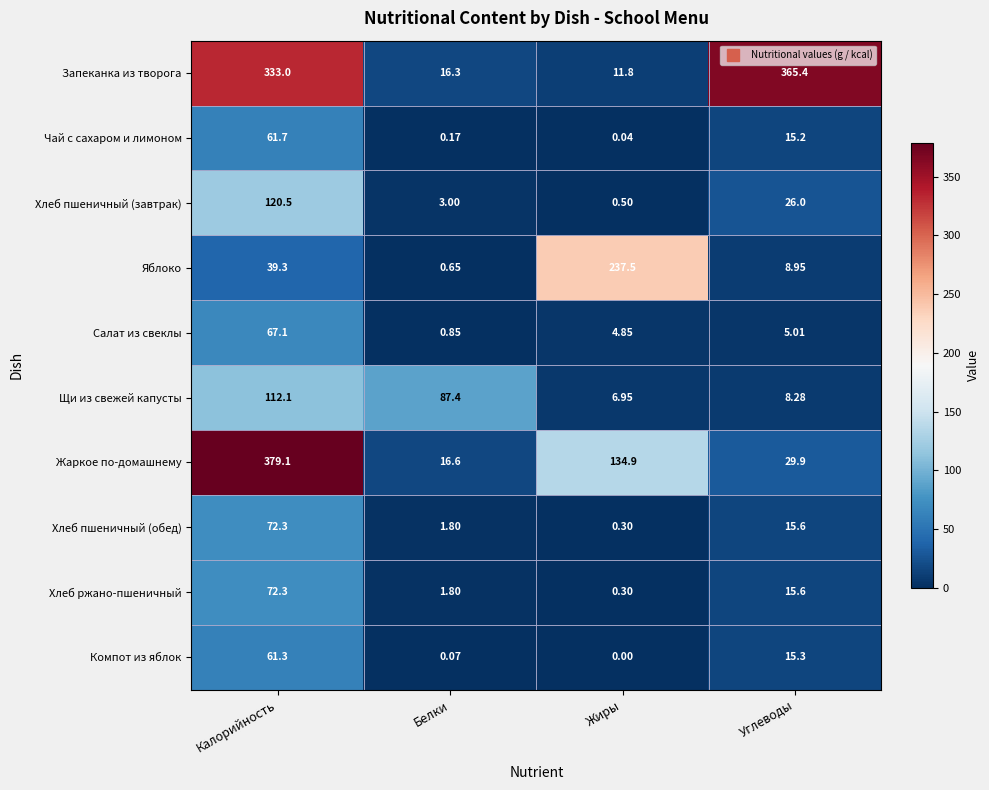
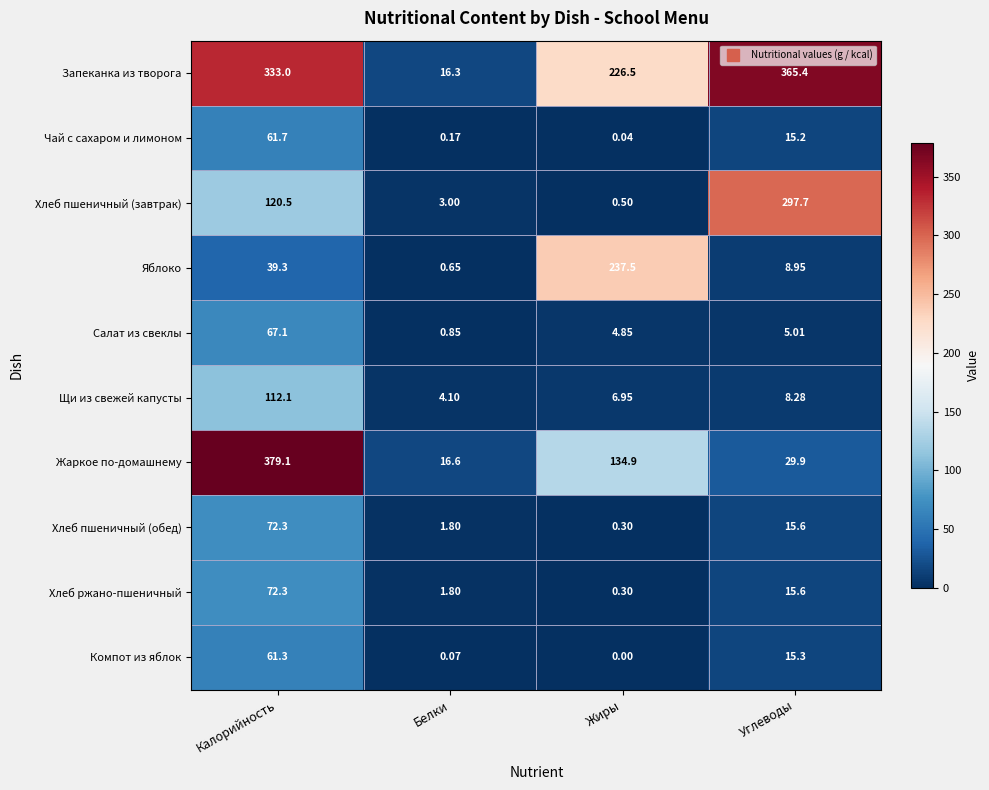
Запеканка из творога, Жиры: 11.8 -> 226.5
Хлеб пшеничный (завтрак), Углеводы: 26.0 -> 297.7
Щи из свежей капусты, Белки: 87.4 -> 4.10
